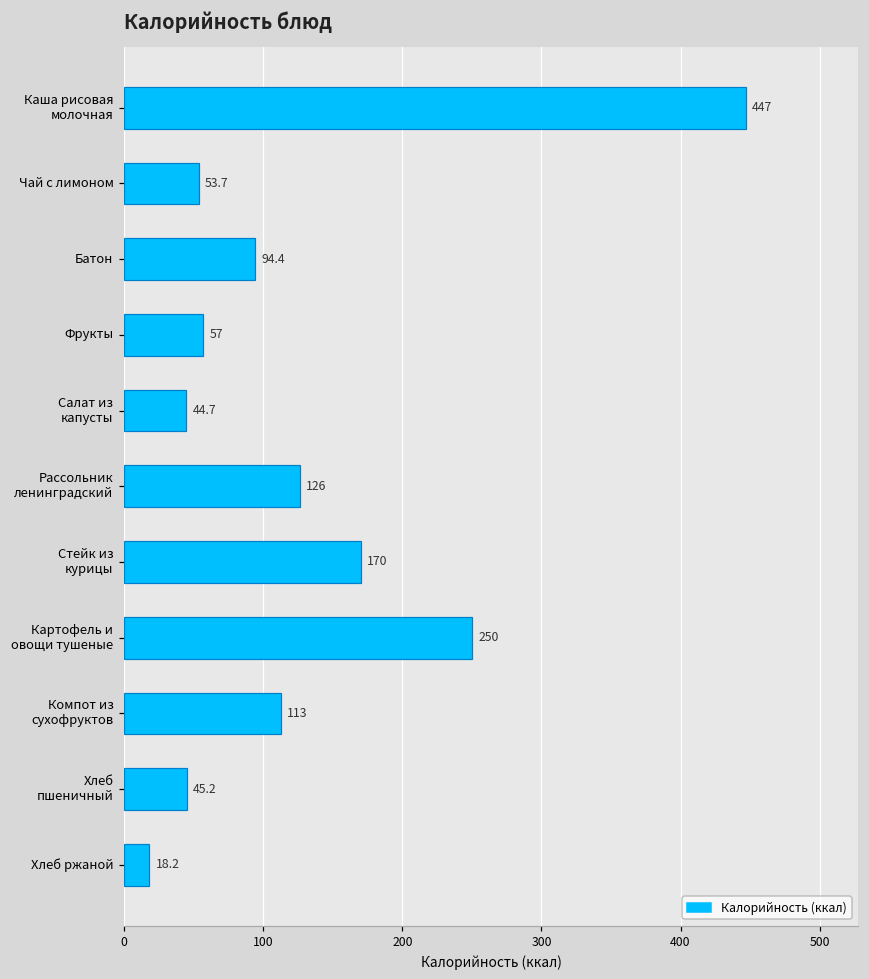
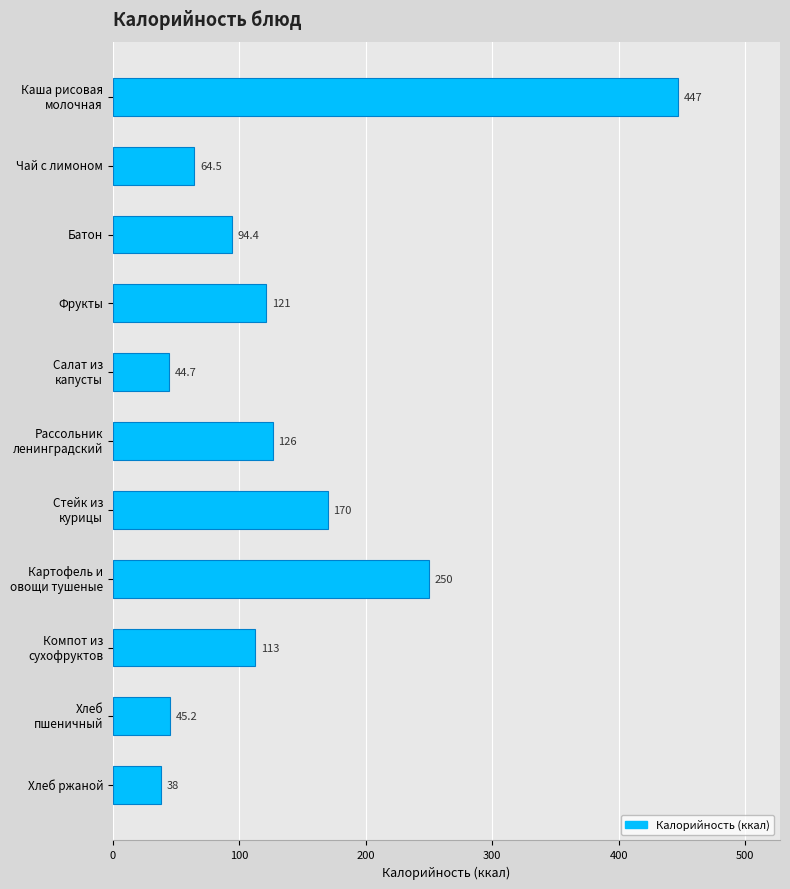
Чай с лимоном: 53.7 -> 64.5
Фрукты: 57 -> 121
Хлеб ржаной: 18.2 -> 38
